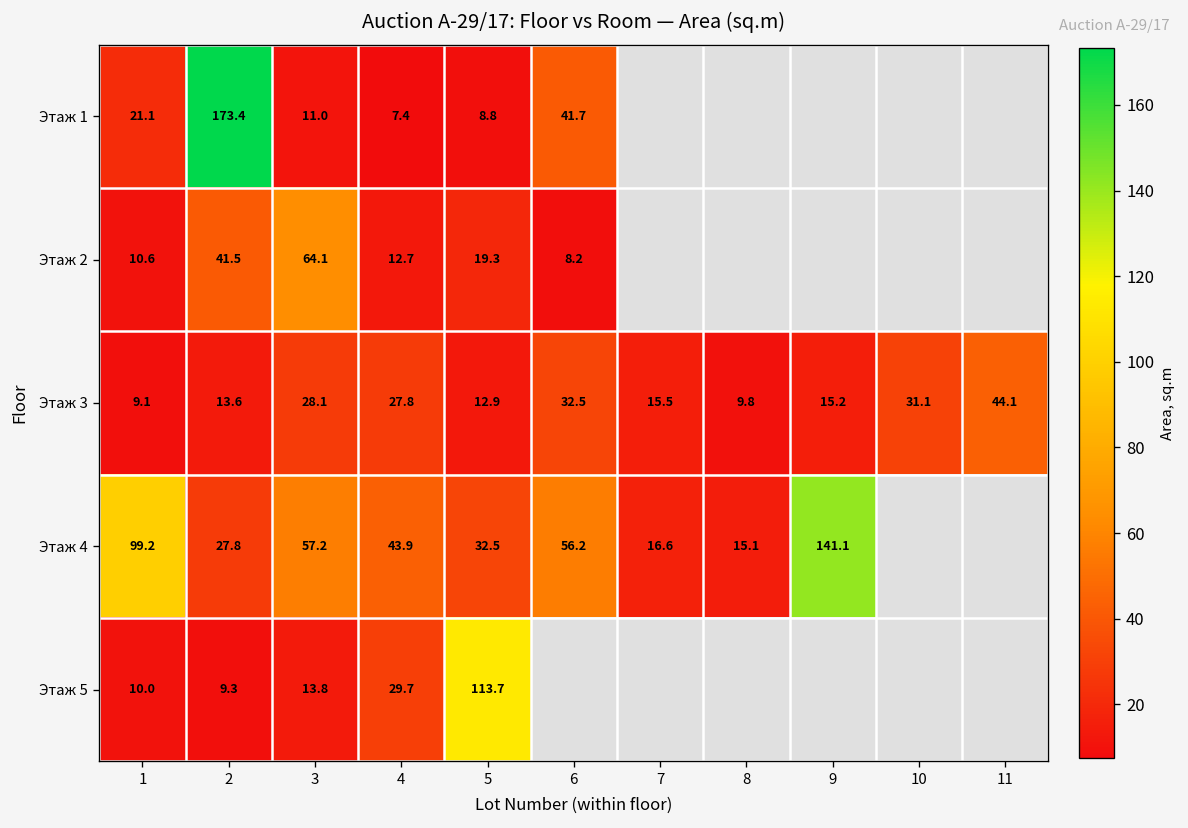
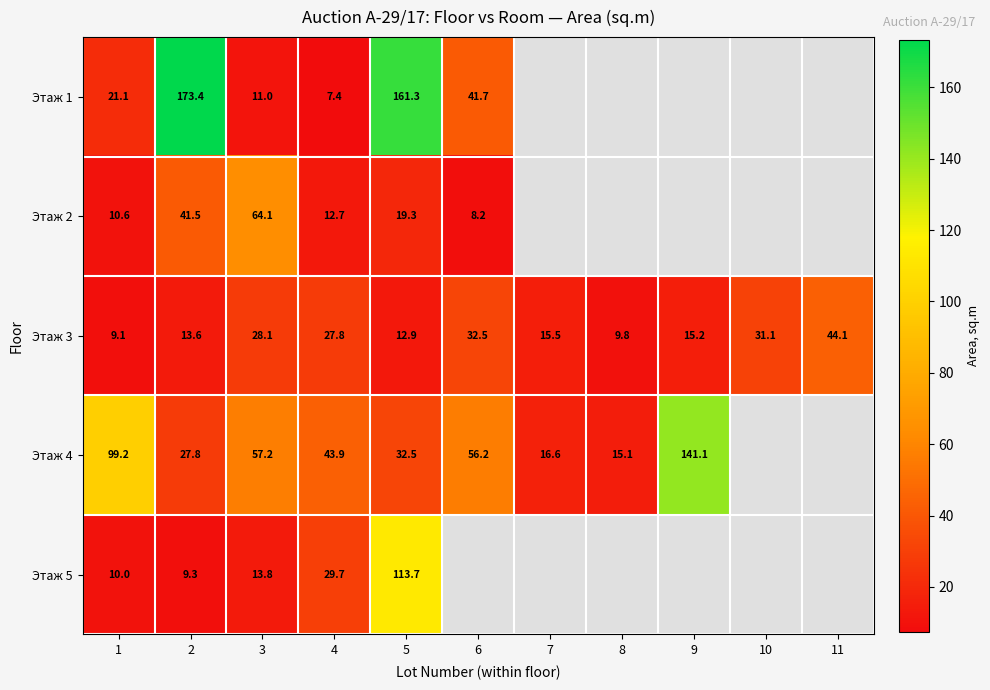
Этаж 1, 5: 8.8 -> 161.3
